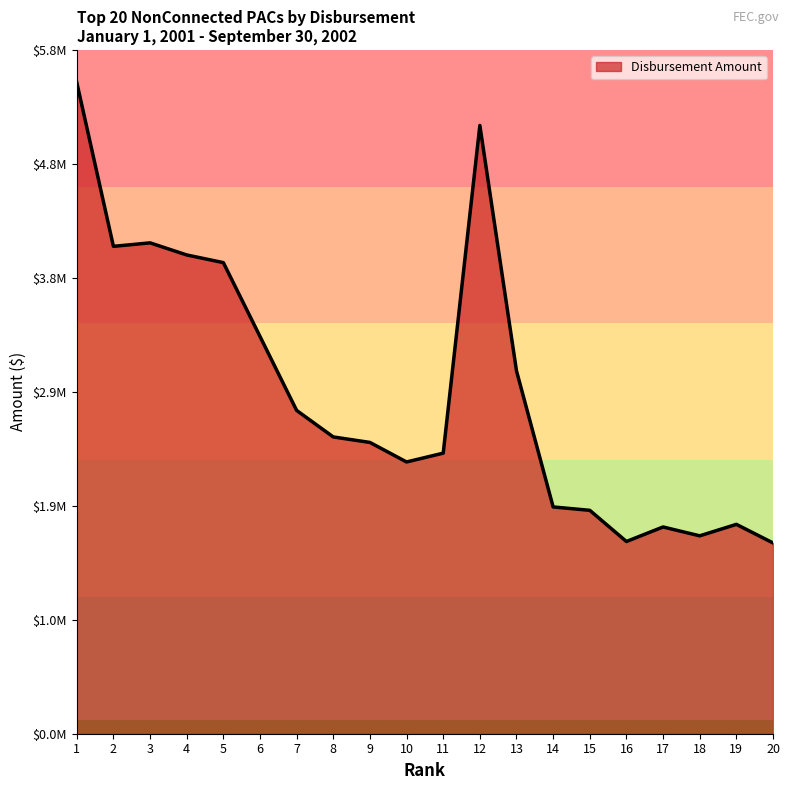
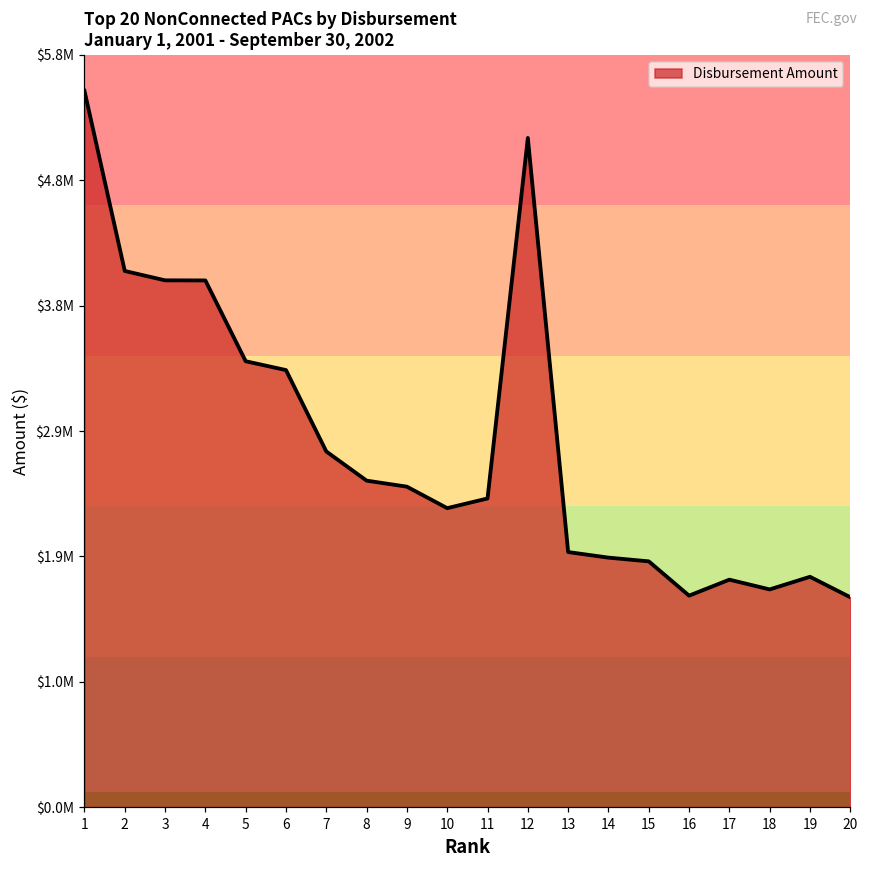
3: $4130000 -> $4030000
5: $3960000 -> $3410000
13: $3050000 -> $1950000
